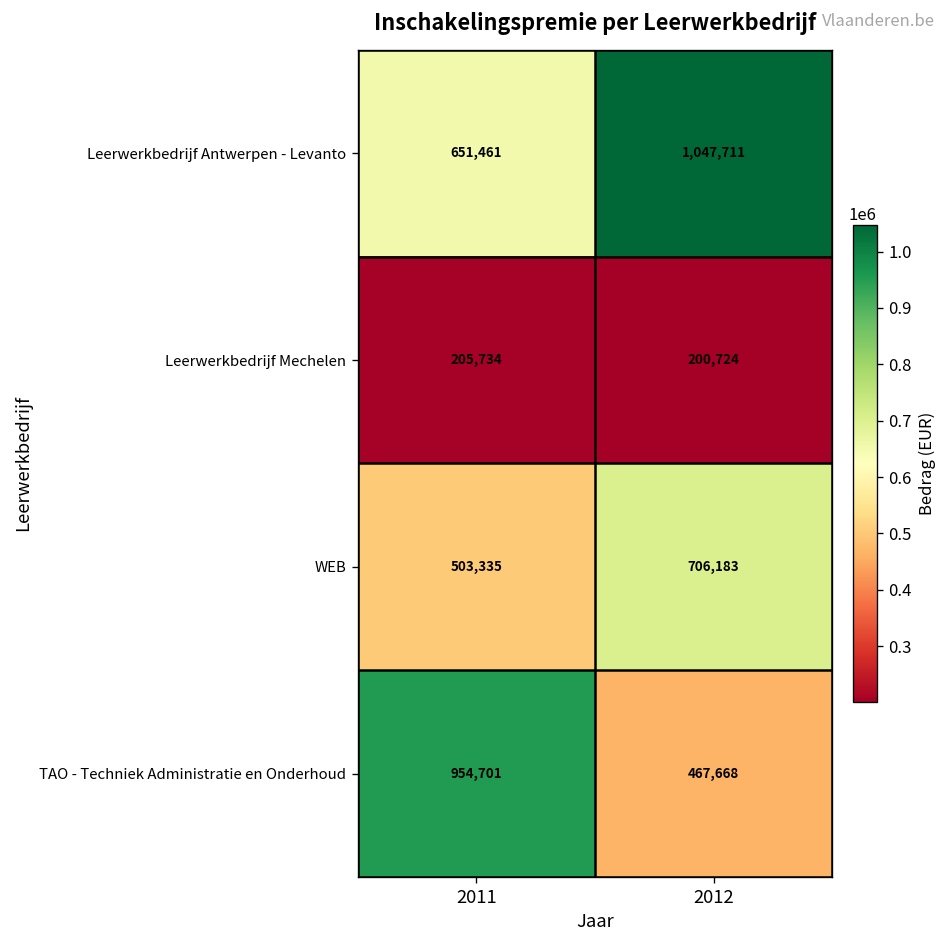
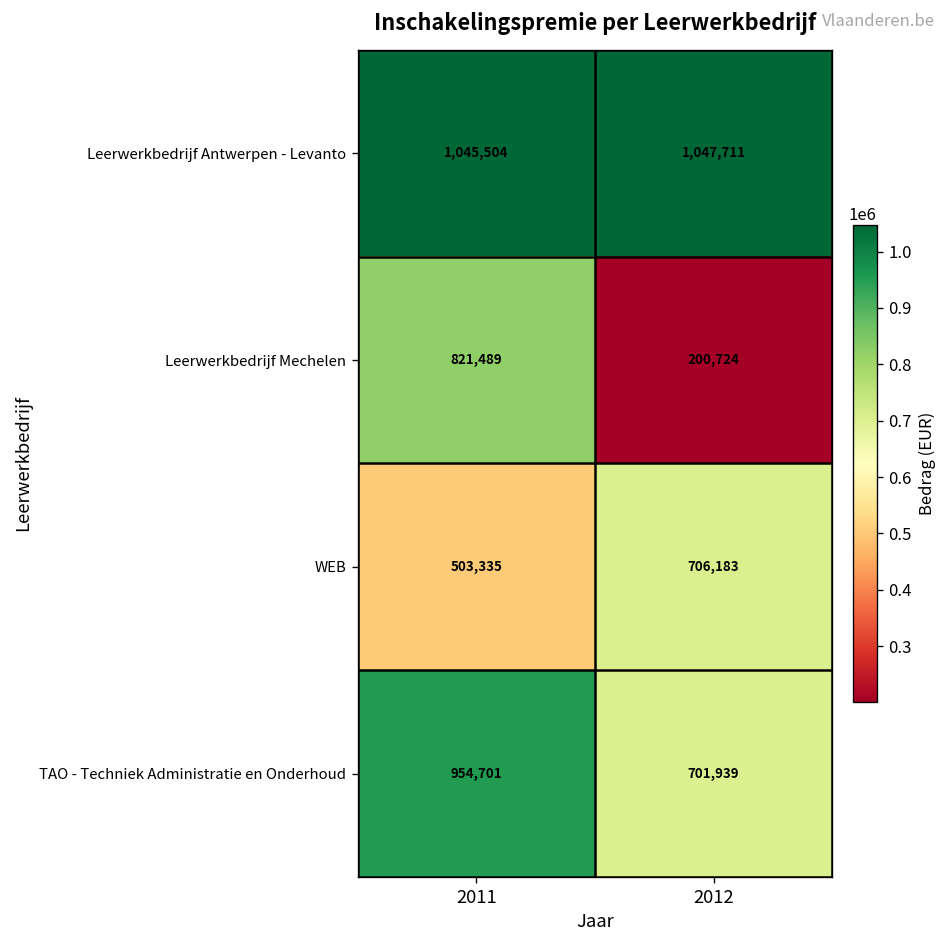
Leerwerkbedrijf Antwerpen - Levanto, 2011: 651,461 -> 1,045,504
Leerwerkbedrijf Mechelen, 2011: 205,734 -> 821,489
TAO - Techniek Administratie en Onderhoud, 2012: 467,668 -> 701,939
